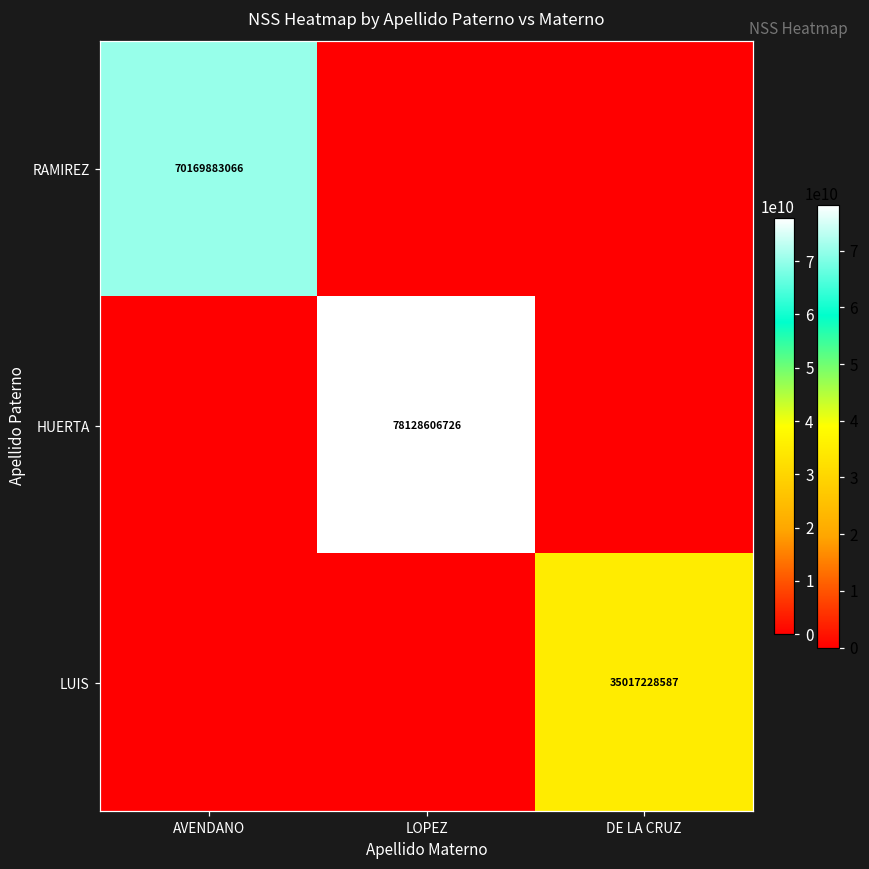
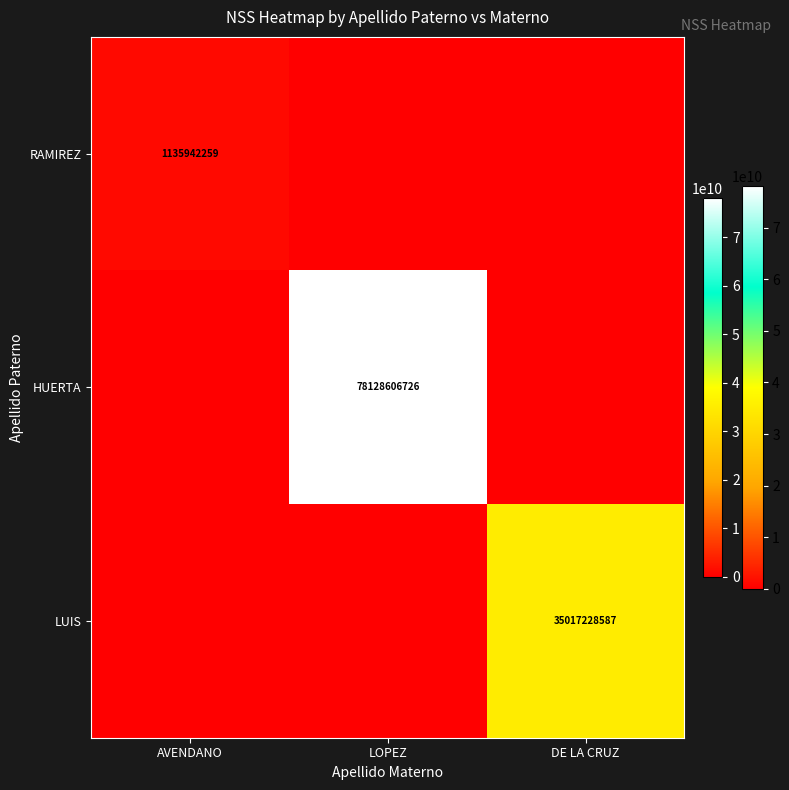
RAMIREZ, AVENDANO: 70169883066 -> 1135942259
